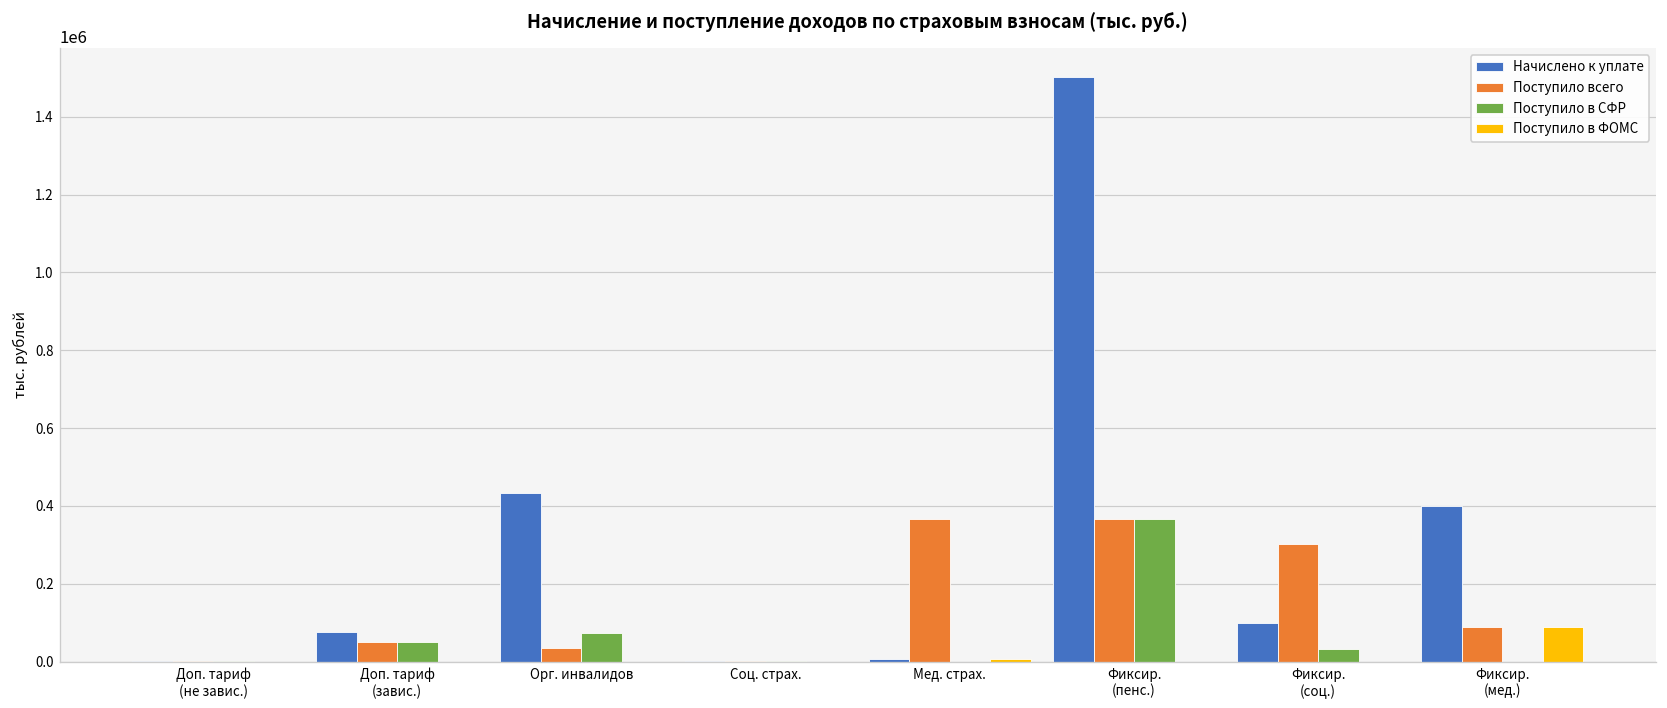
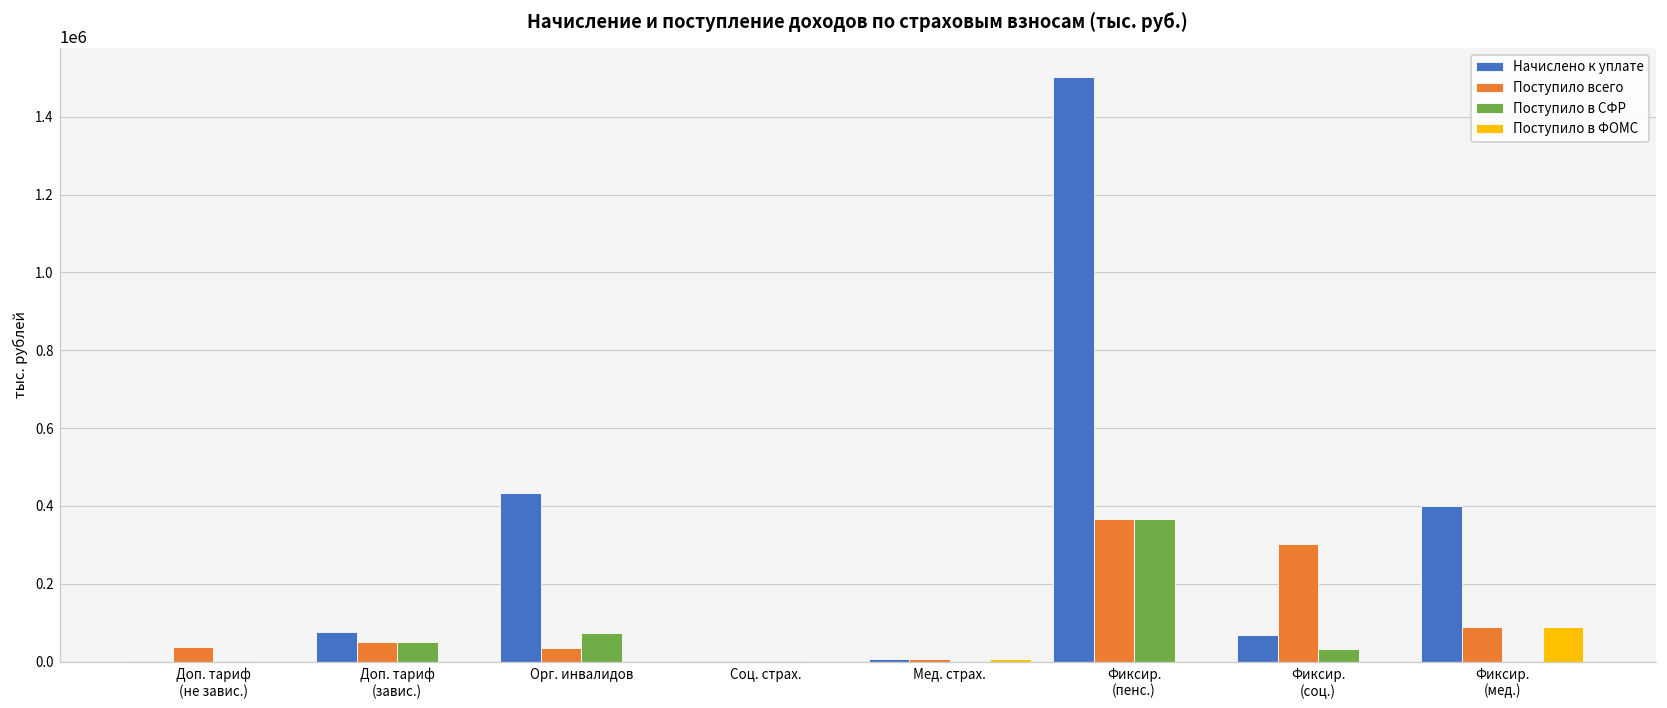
Поступило всего, Доп. тариф (не завис.): 0 -> 40000
Поступило всего, Мед. страх.: 370000 -> 10000
Начислено к уплате, Фиксир. (соц.): 100000 -> 70000
